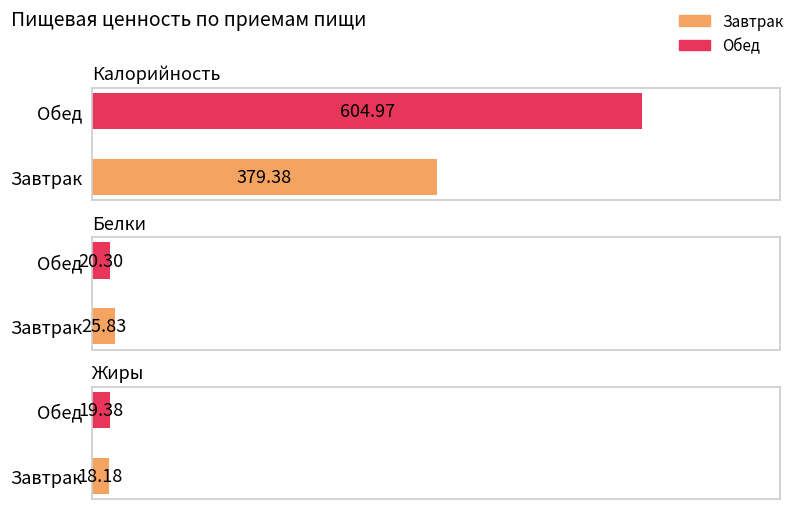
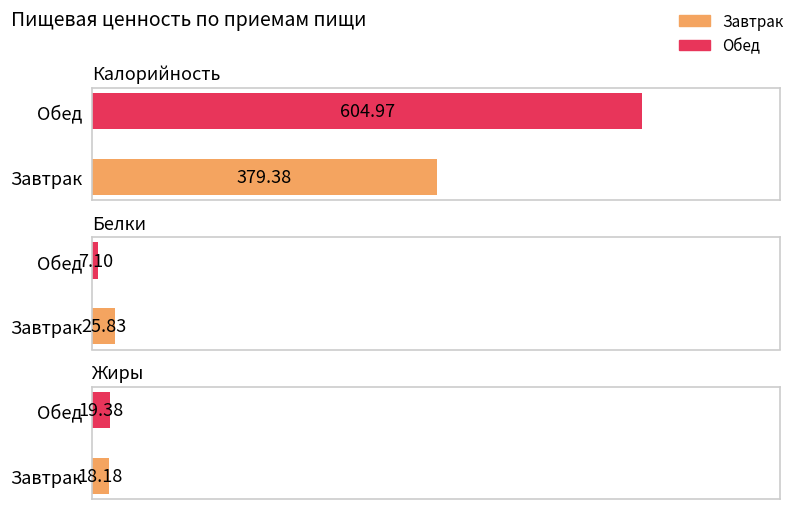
Белки, Обед: 20.30 -> 7.10
